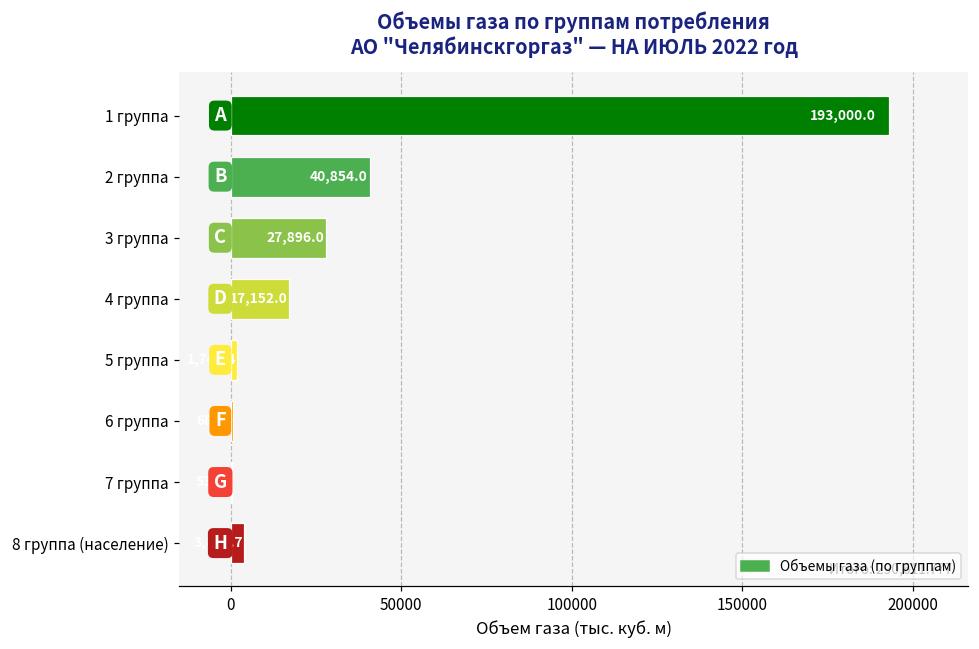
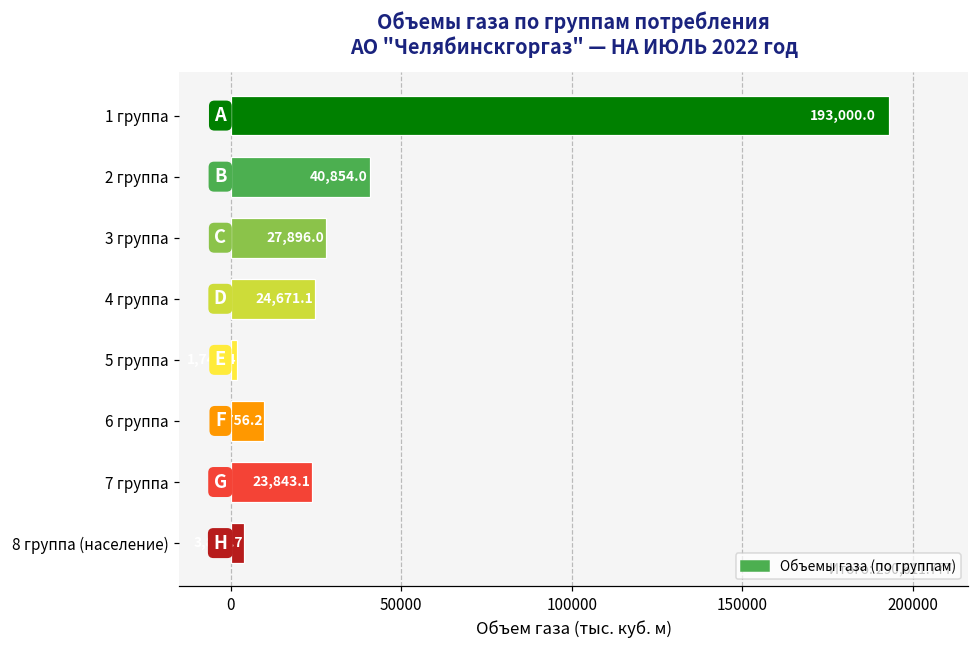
4 группа: 17,152.0 -> 24,671.1
6 группа: 687.0 -> 9,756.2
7 группа: 539.7 -> 23,843.1
